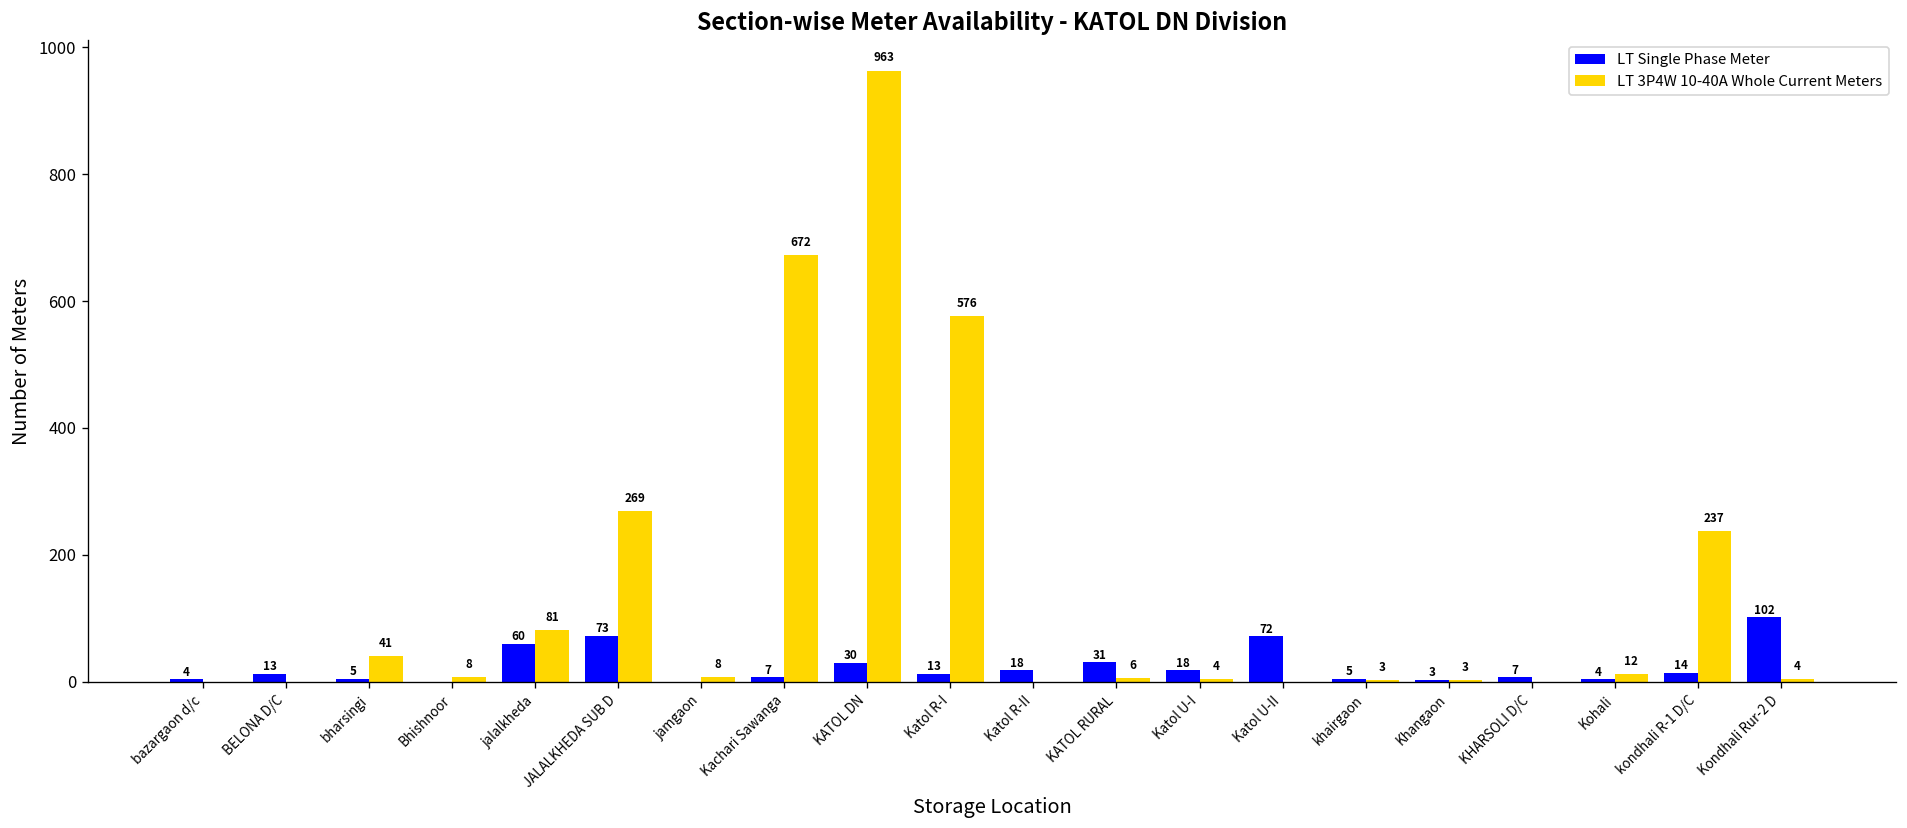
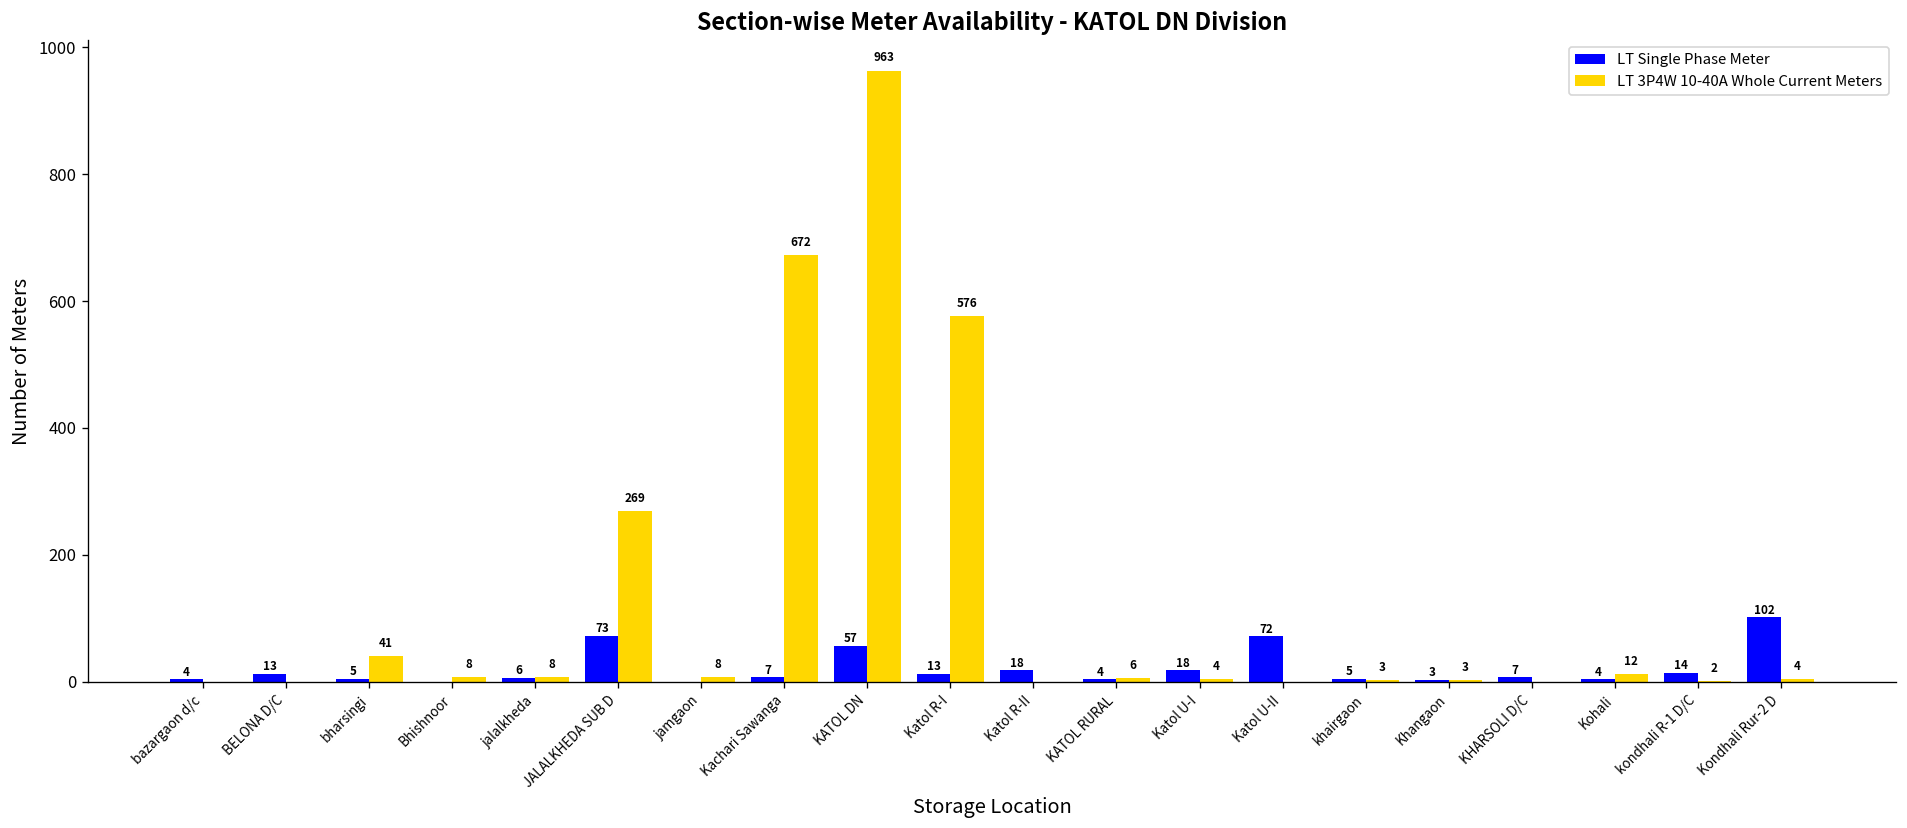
LT Single Phase Meter, jalalkheda: 60 -> 6
LT 3P4W 10-40A Whole Current Meters, jalalkheda: 81 -> 8
LT Single Phase Meter, KATOL DN: 30 -> 57
LT Single Phase Meter, KATOL RURAL: 31 -> 4
LT 3P4W 10-40A Whole Current Meters, kondhali R-1 D/C: 237 -> 2
